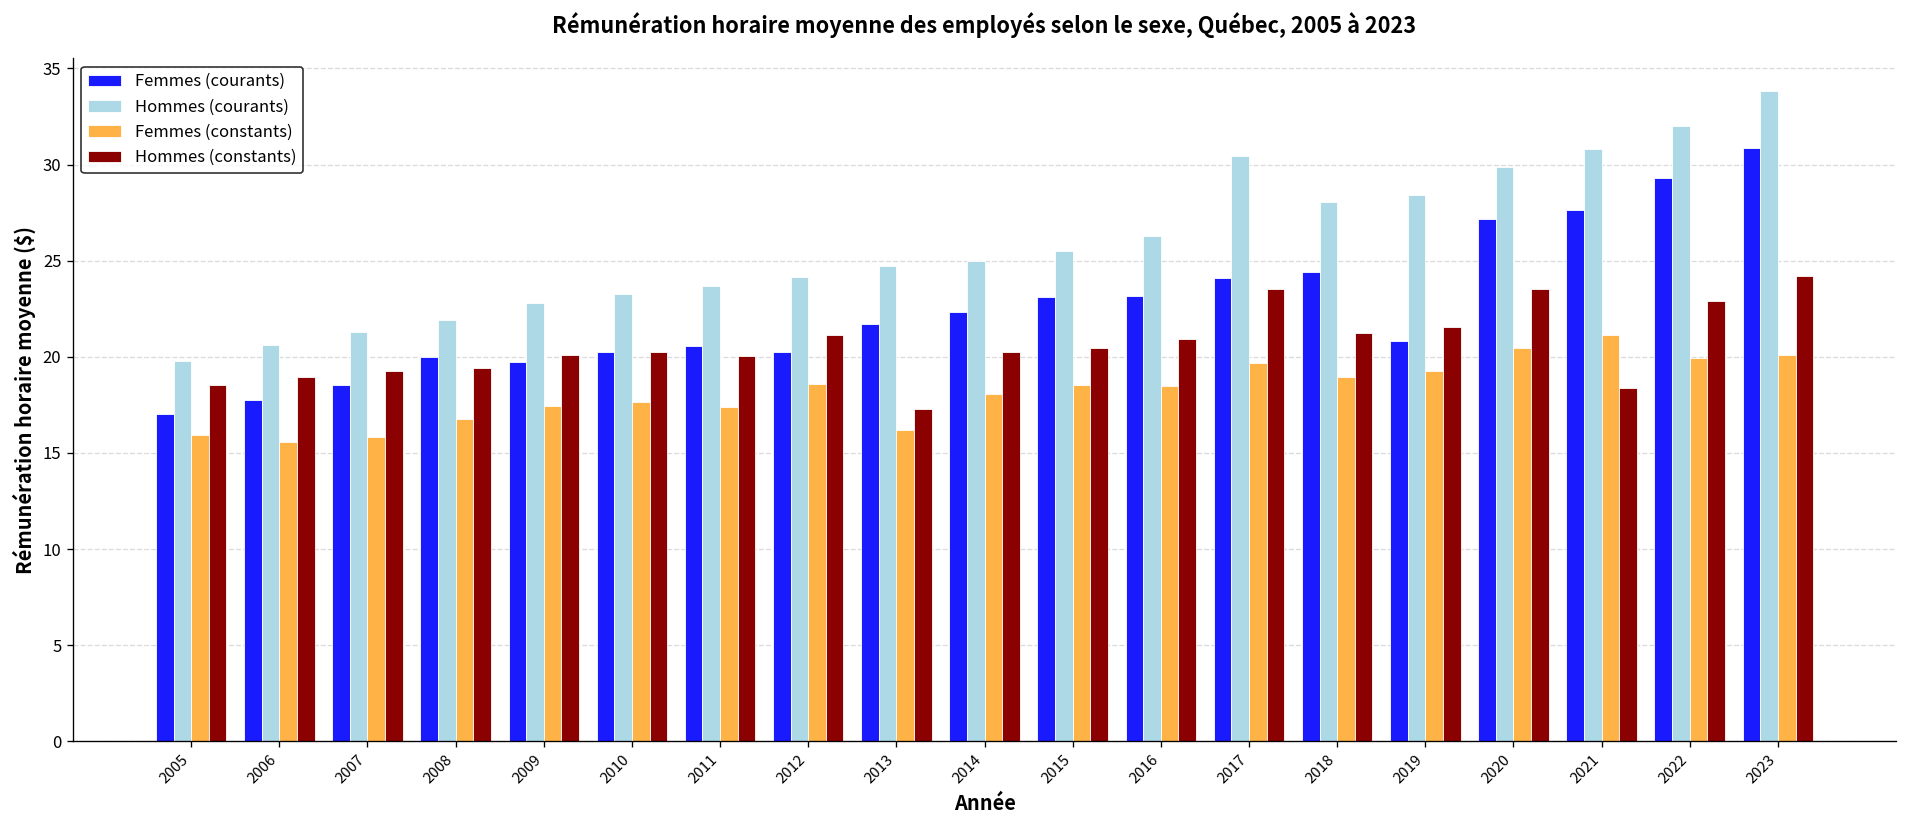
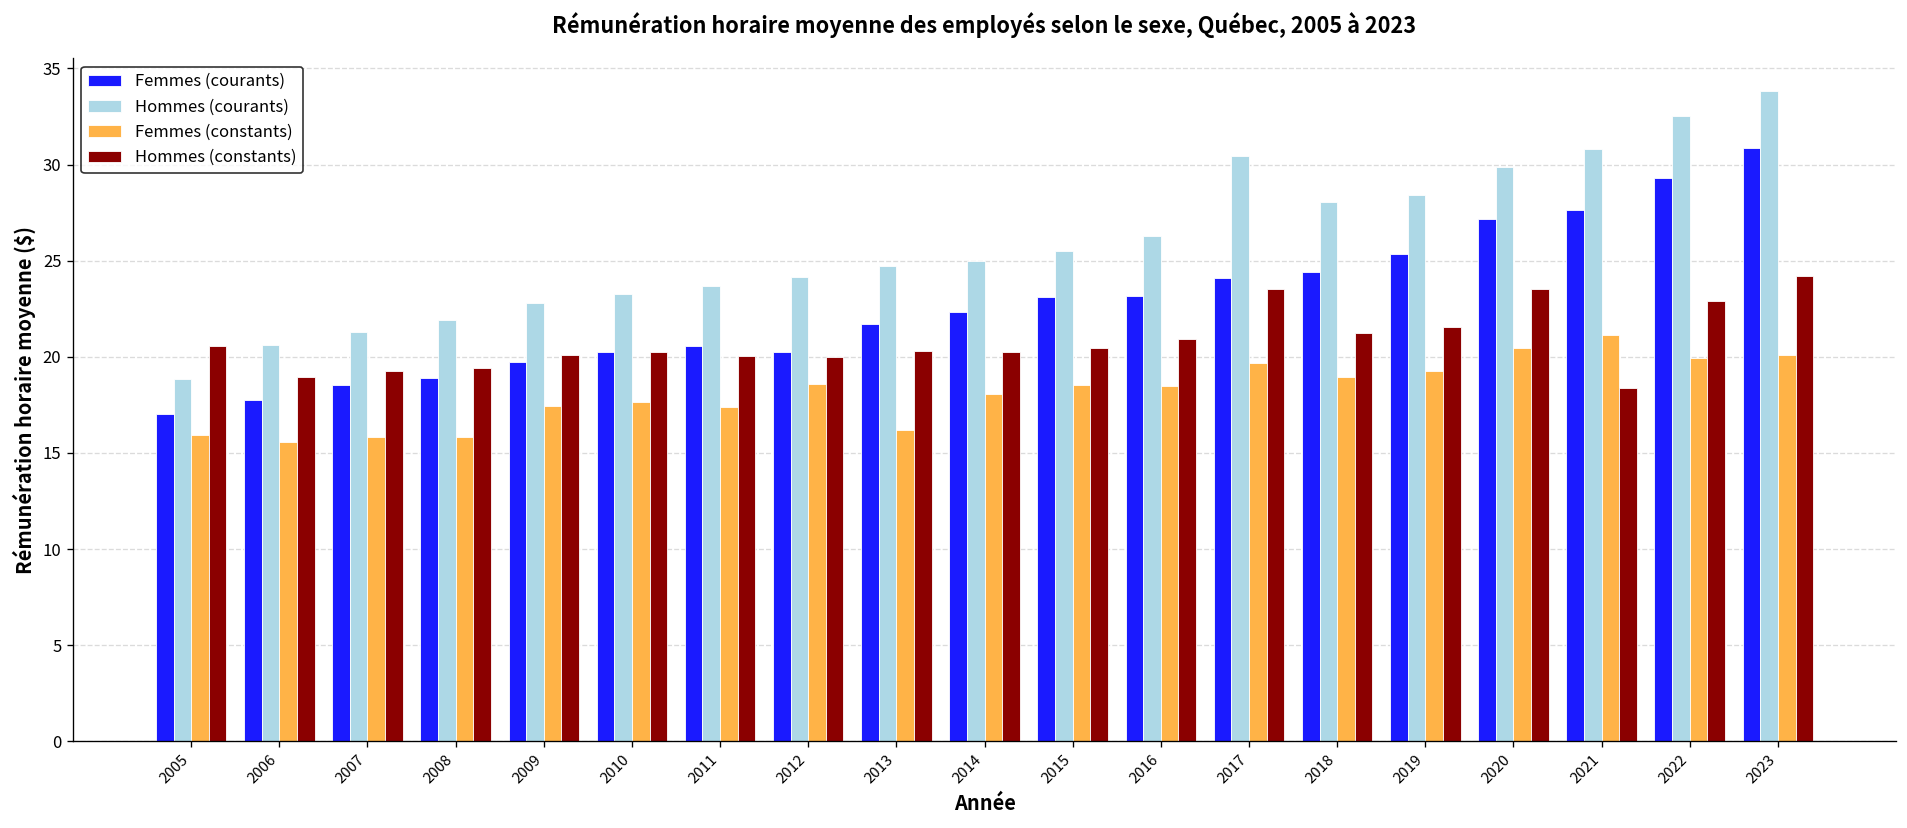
Hommes (courants), 2005: 19.8 -> 18.8
Hommes (constants), 2005: 18.5 -> 20.5
Femmes (courants), 2008: 20.0 -> 18.9
Femmes (constants), 2008: 16.8 -> 15.8
Hommes (constants), 2012: 21.1 -> 20.0
Hommes (constants), 2013: 17.3 -> 20.3
Femmes (courants), 2019: 20.8 -> 25.4
Hommes (courants), 2022: 32.0 -> 32.5
